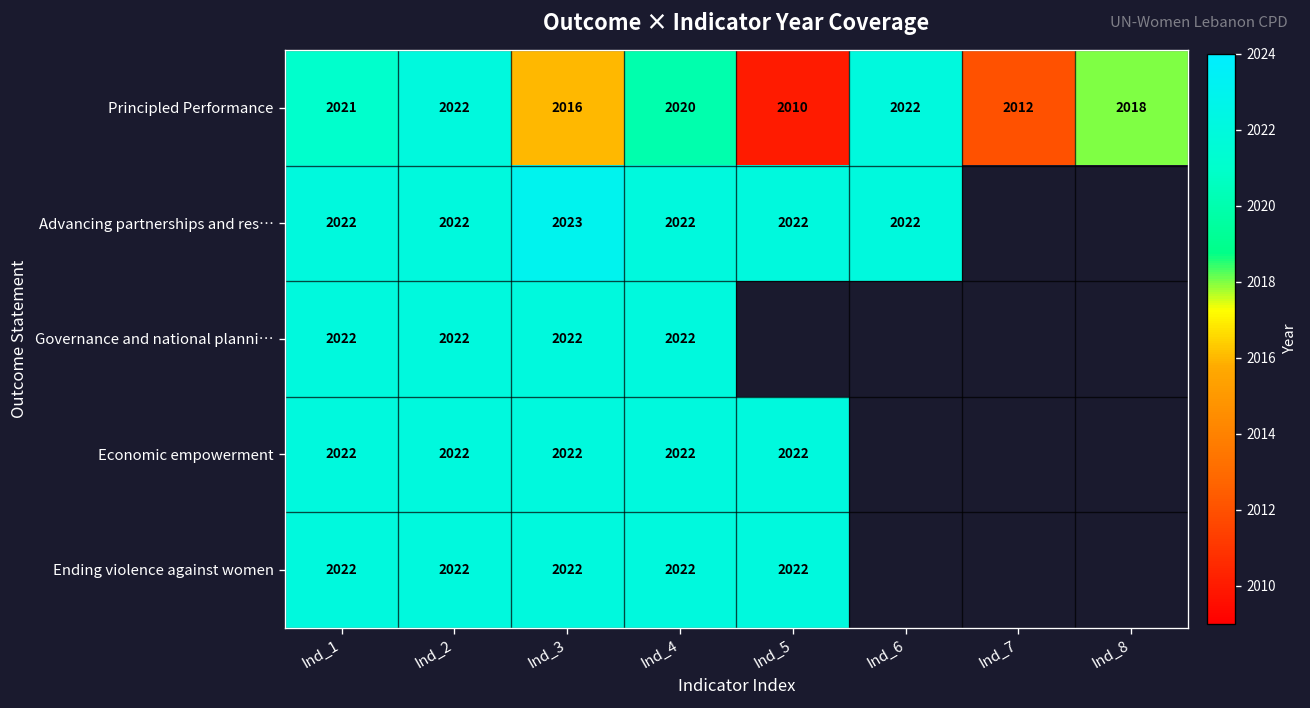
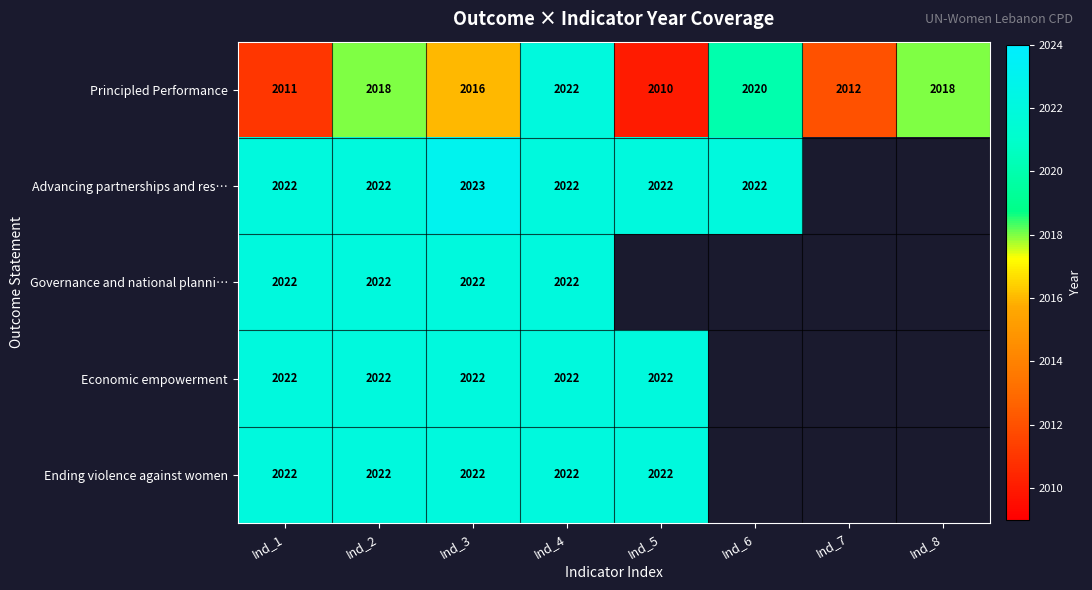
Principled Performance, Ind_1: 2021 -> 2011
Principled Performance, Ind_2: 2022 -> 2018
Principled Performance, Ind_4: 2020 -> 2022
Principled Performance, Ind_6: 2022 -> 2020
